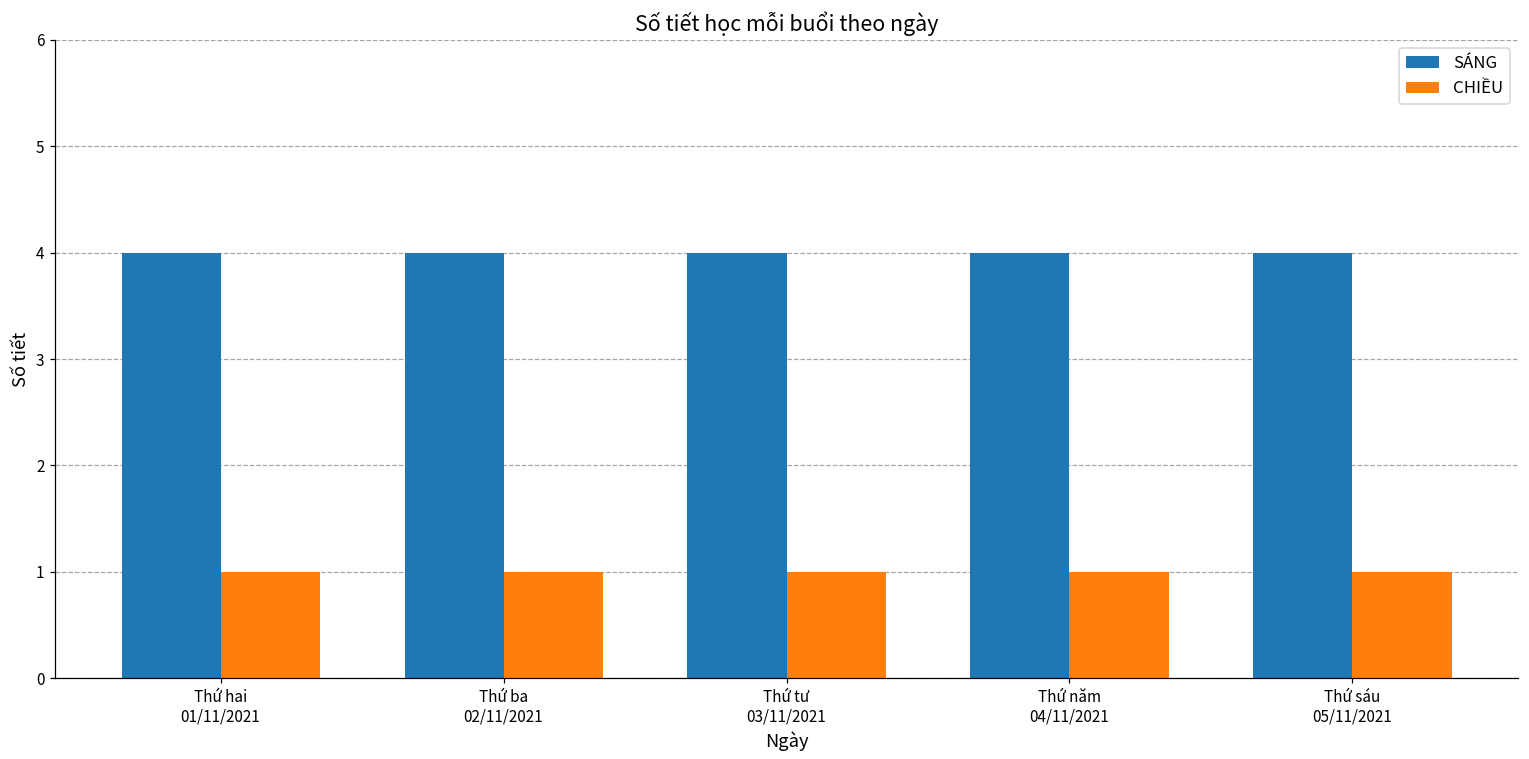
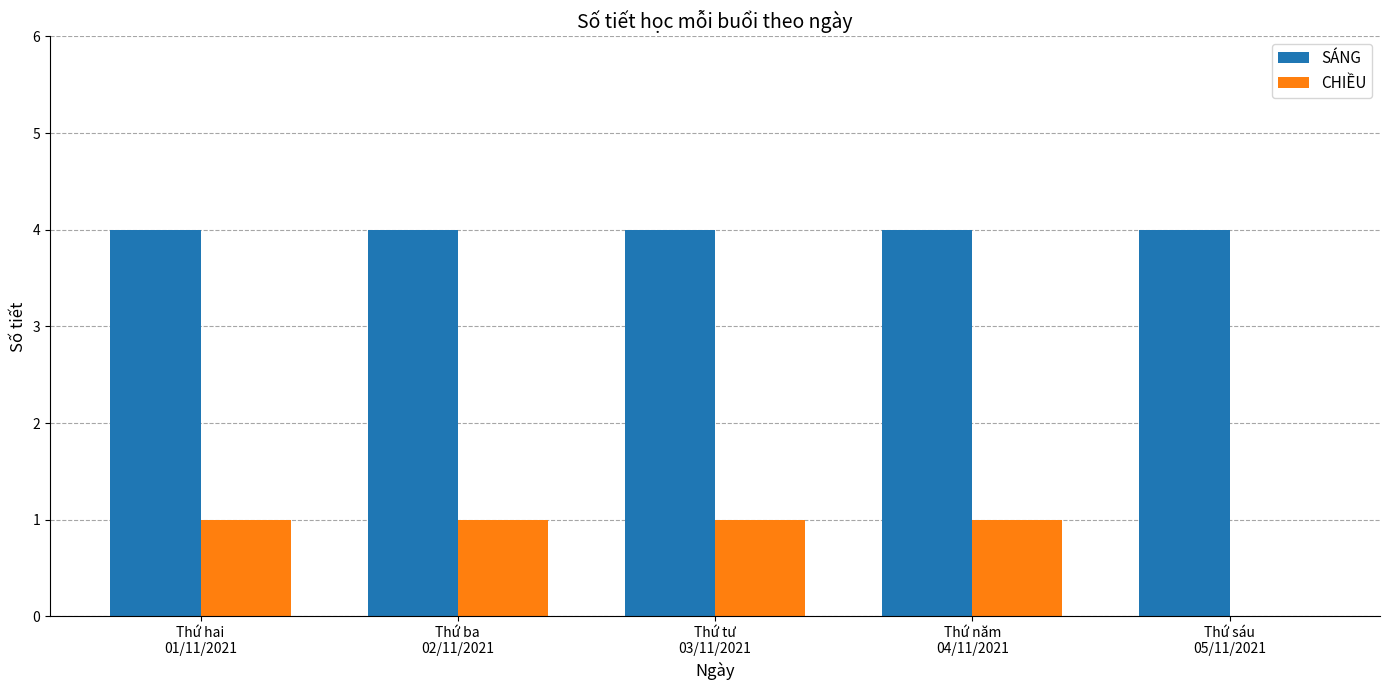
CHIỀU, Thứ sáu 05/11/2021: 1 -> 0
